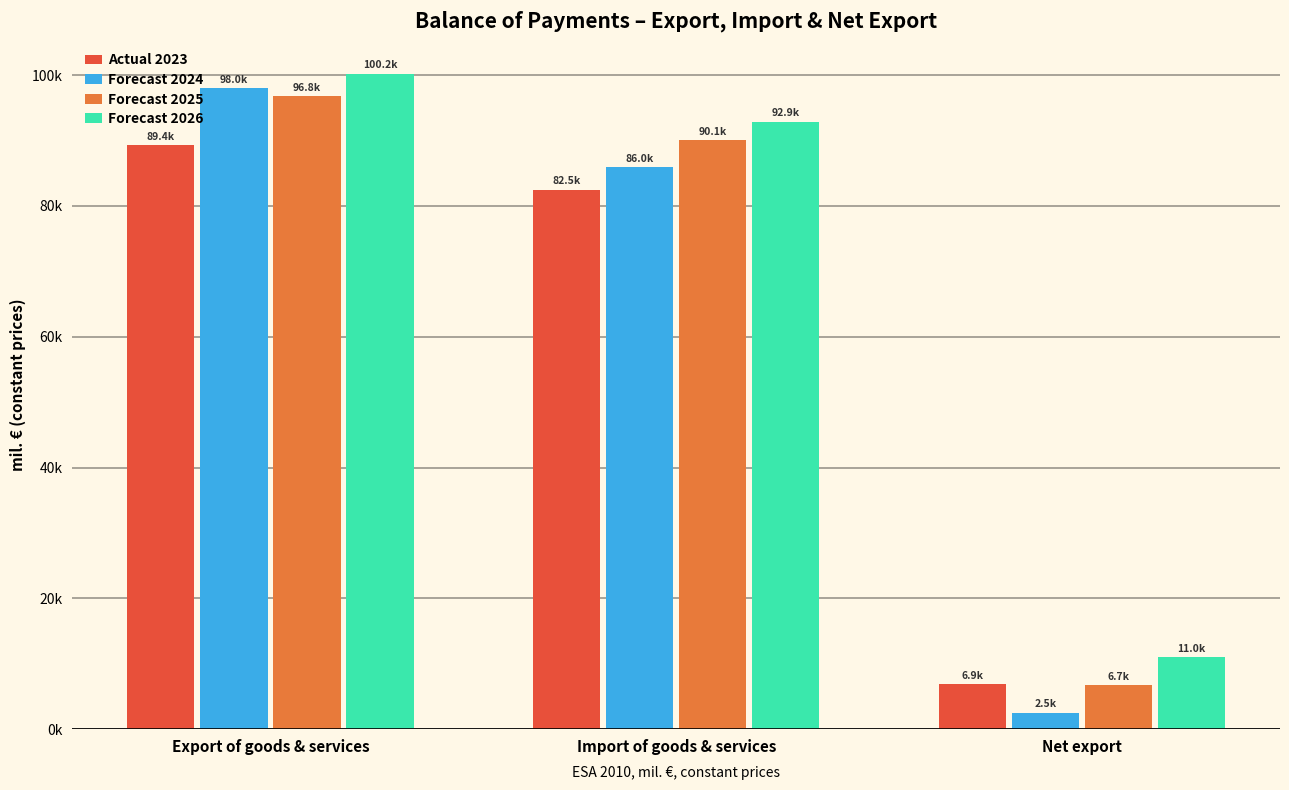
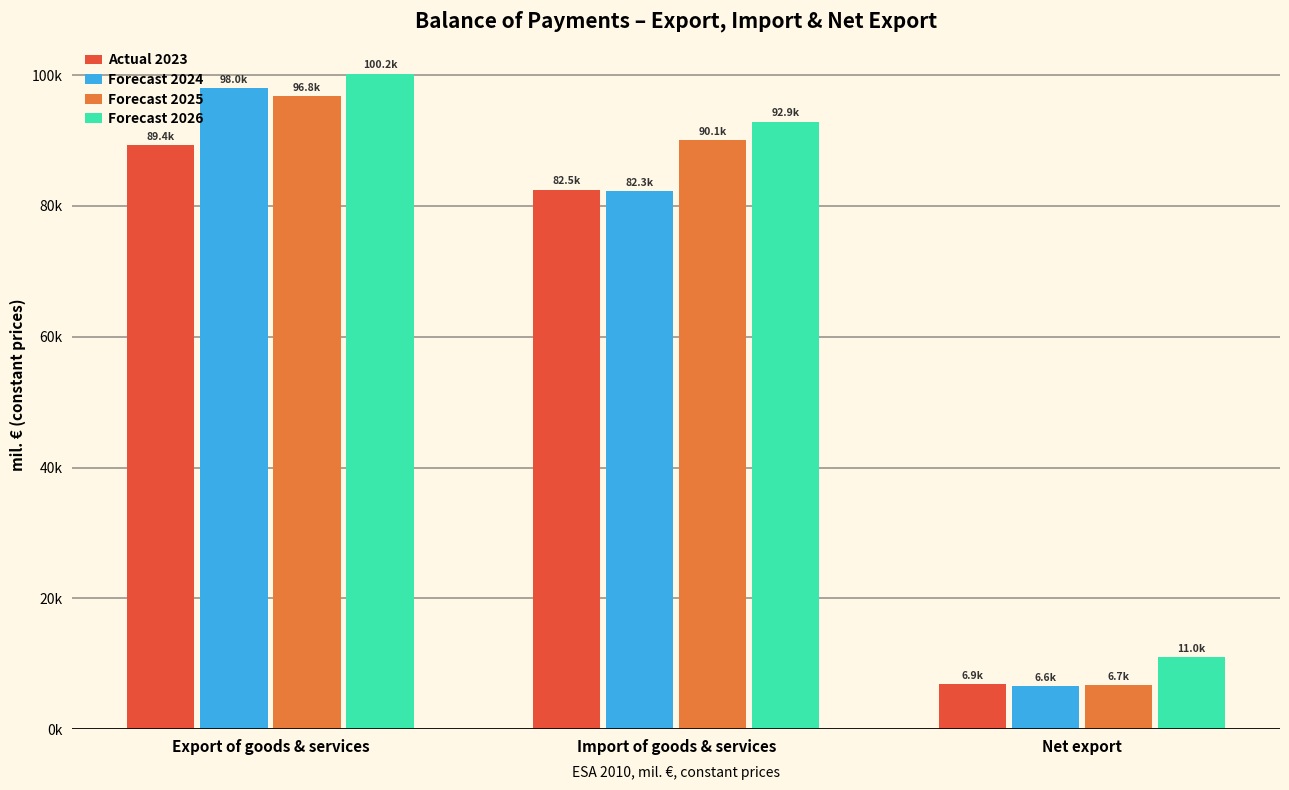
Forecast 2024, Import of goods & services: 86.0k -> 82.3k
Forecast 2024, Net export: 2.5k -> 6.6k
